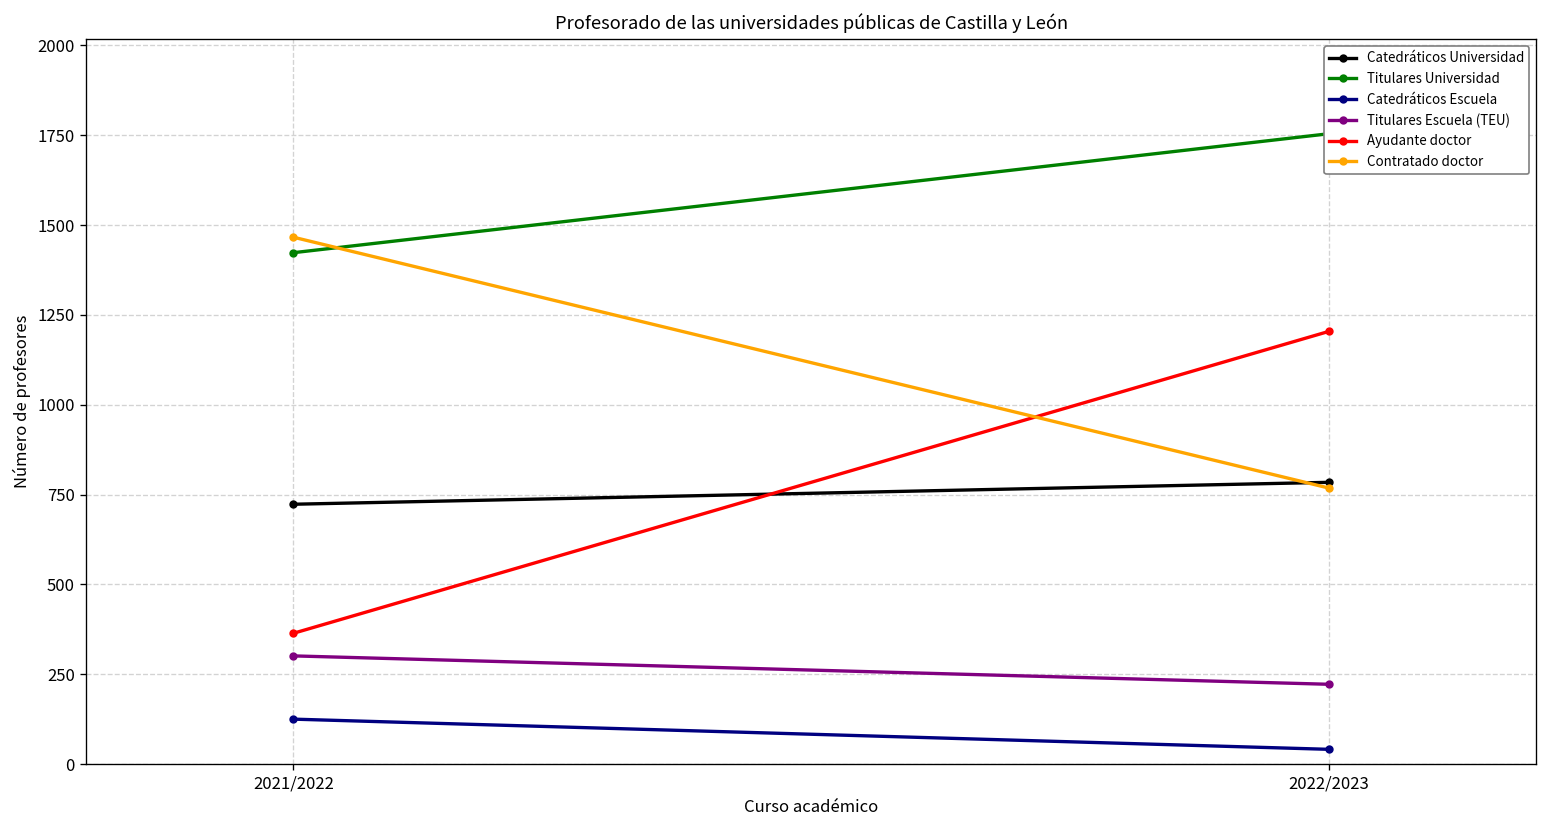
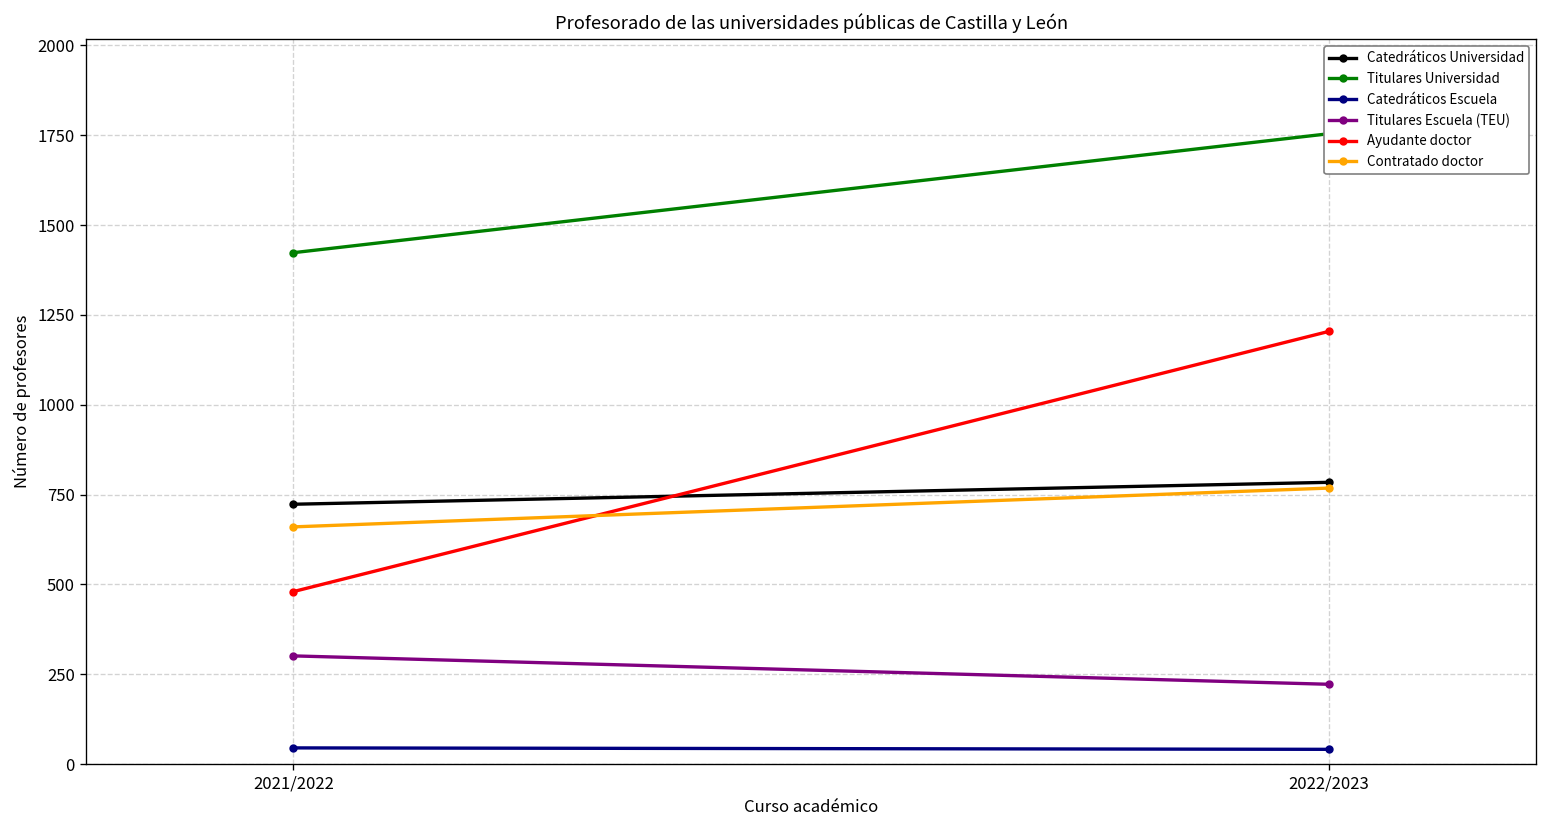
Catedráticos Escuela, 2021/2022: 130 -> 50
Ayudante doctor, 2021/2022: 360 -> 480
Contratado doctor, 2021/2022: 1470 -> 660
